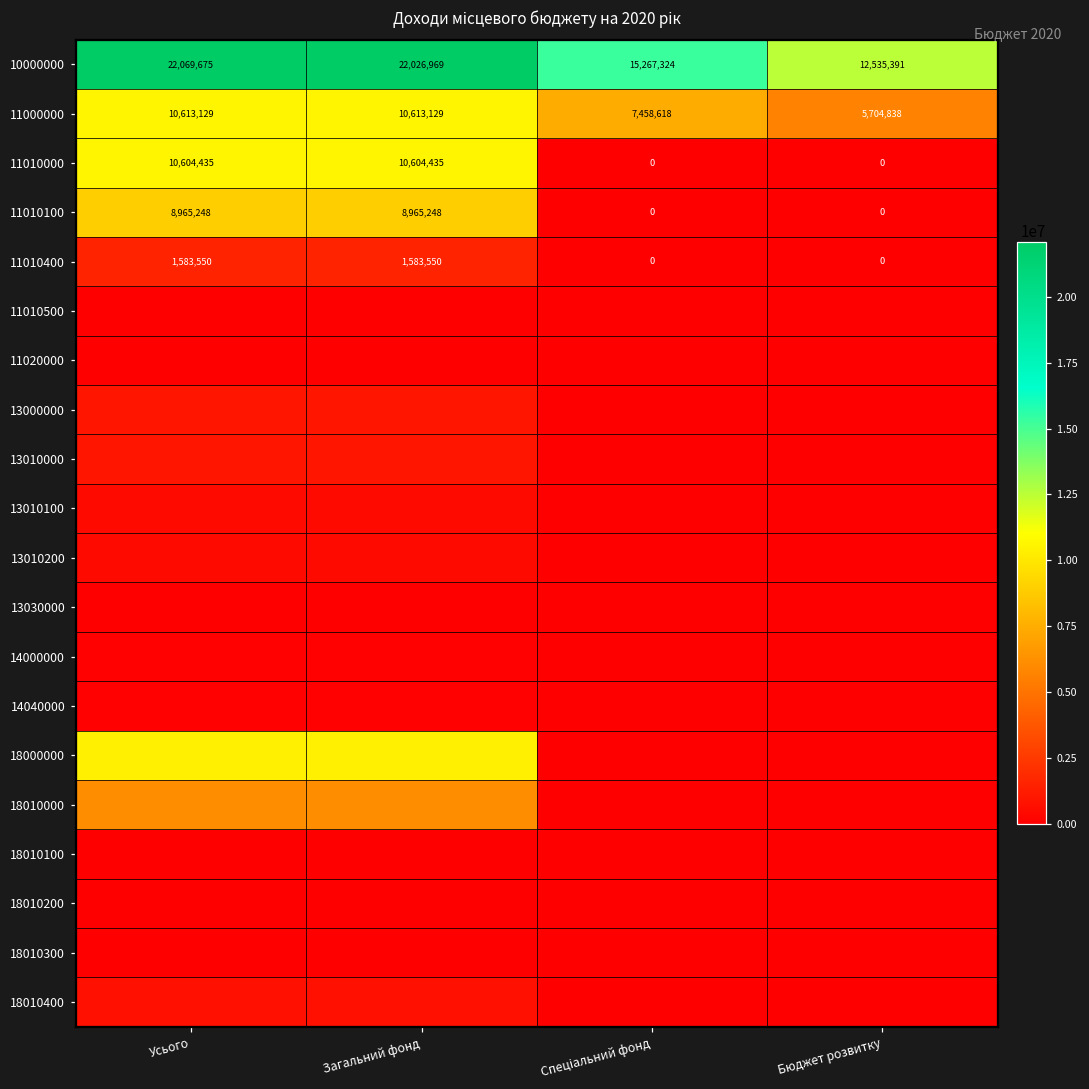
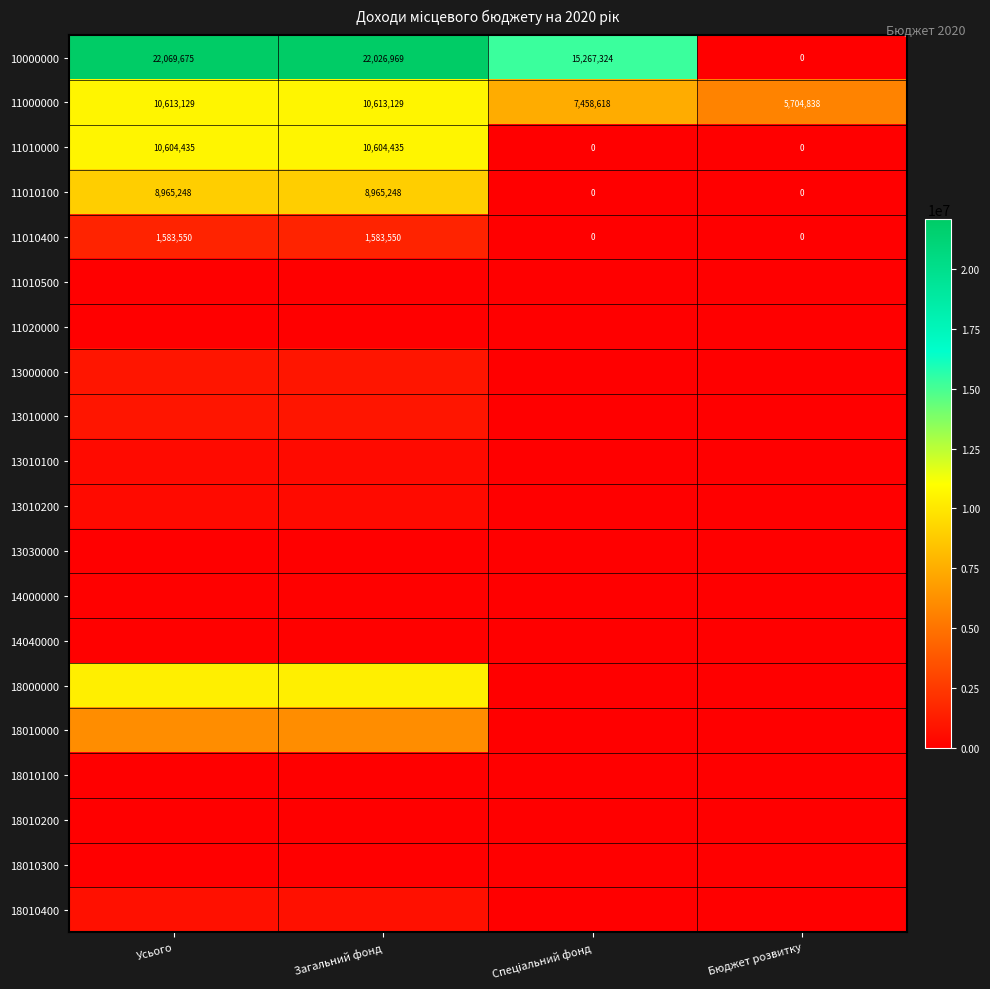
10000000, Бюджет розвитку: 12,535,391 -> 0
